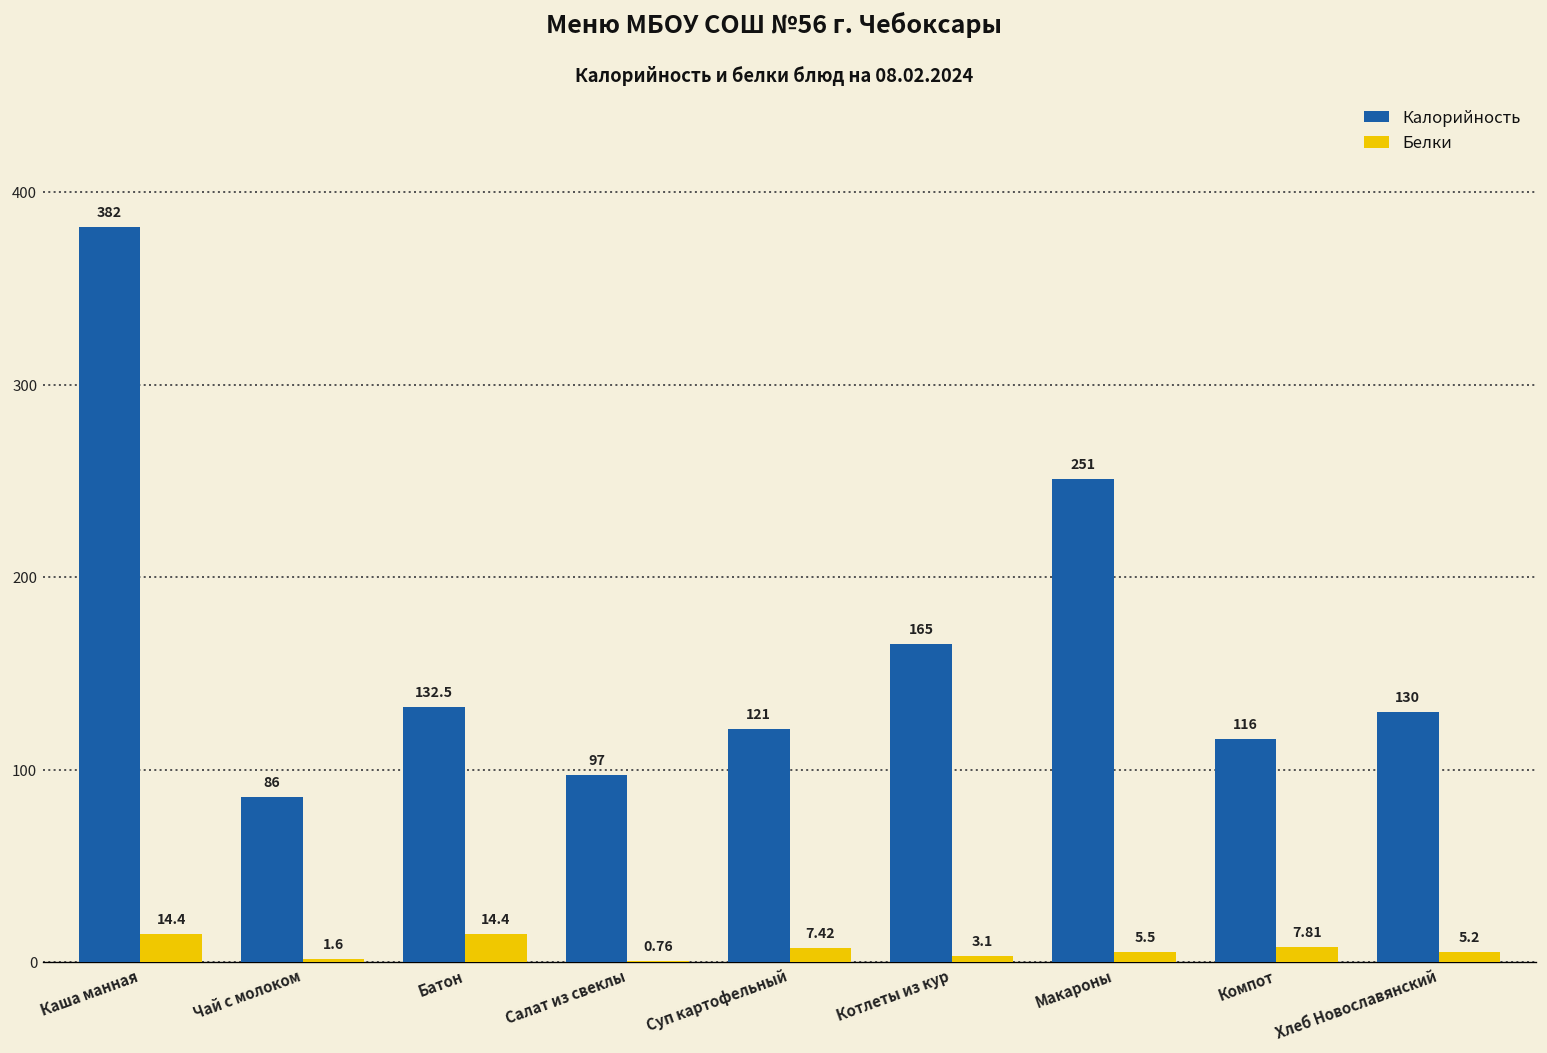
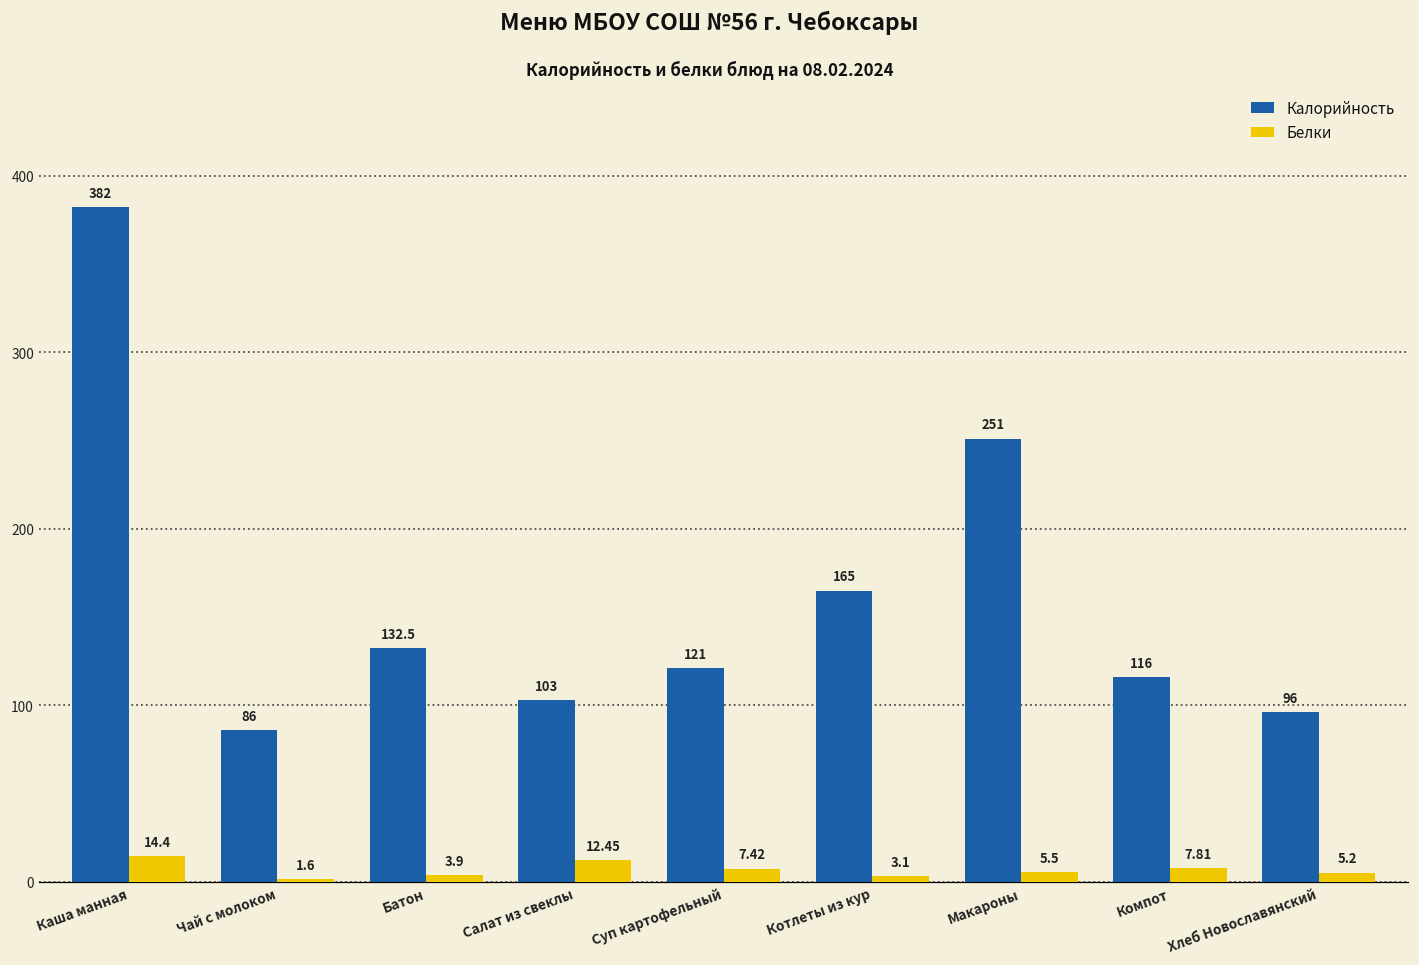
Белки, Батон: 14.4 -> 3.9
Калорийность, Салат из свеклы: 97 -> 103
Белки, Салат из свеклы: 0.76 -> 12.45
Калорийность, Хлеб Новославянский: 130 -> 96
